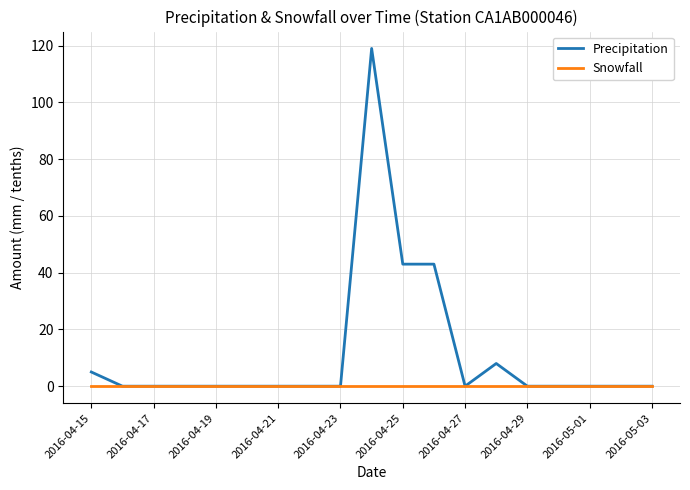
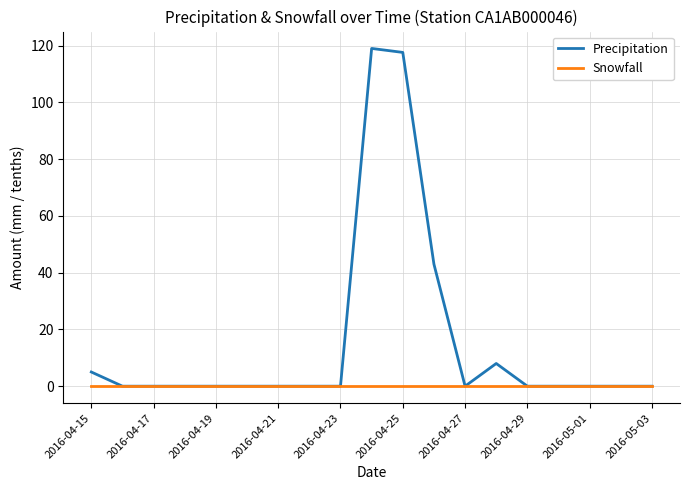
Precipitation, 2016-04-25: 43 -> 118
